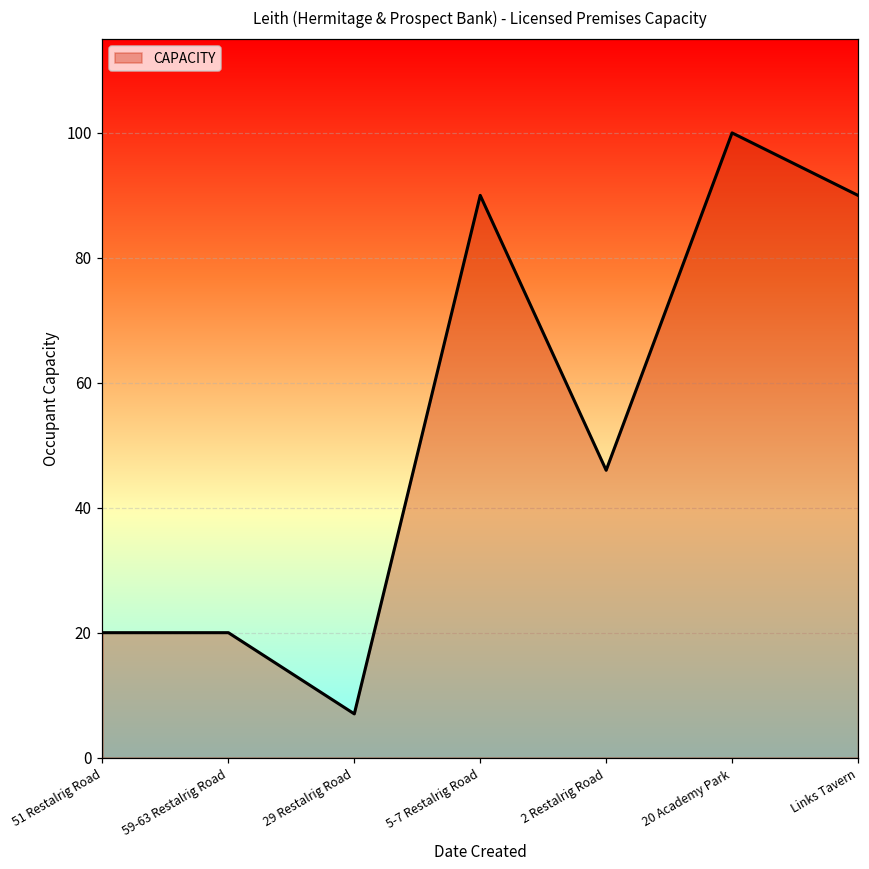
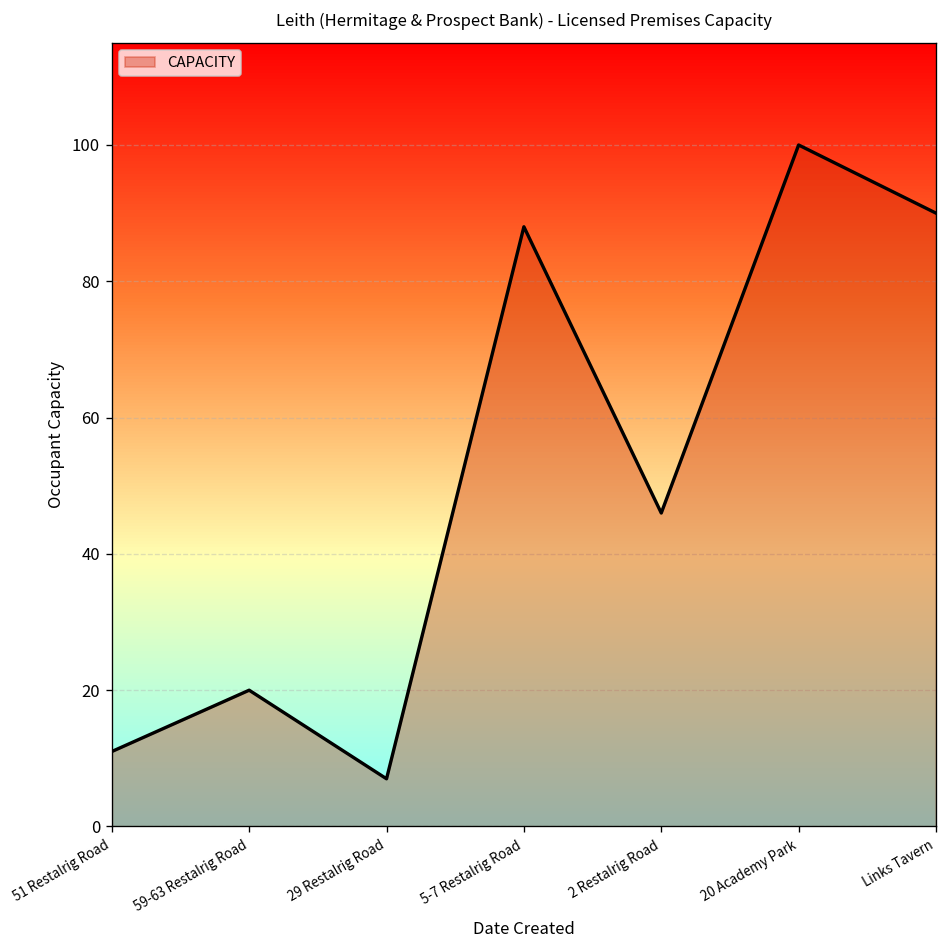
51 Restalrig Road: 20 -> 11
5-7 Restalrig Road: 90 -> 88
